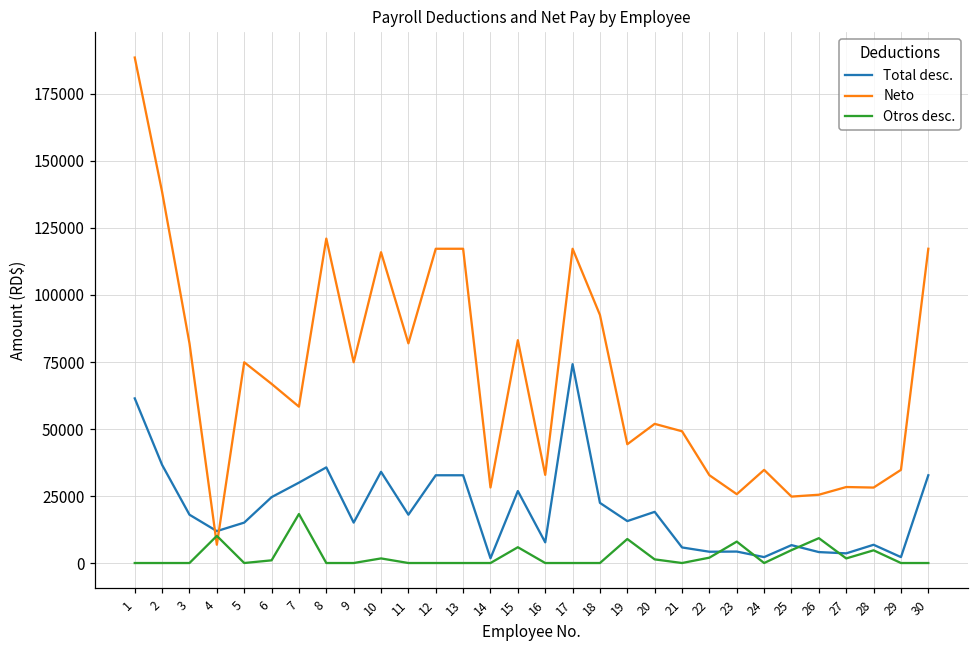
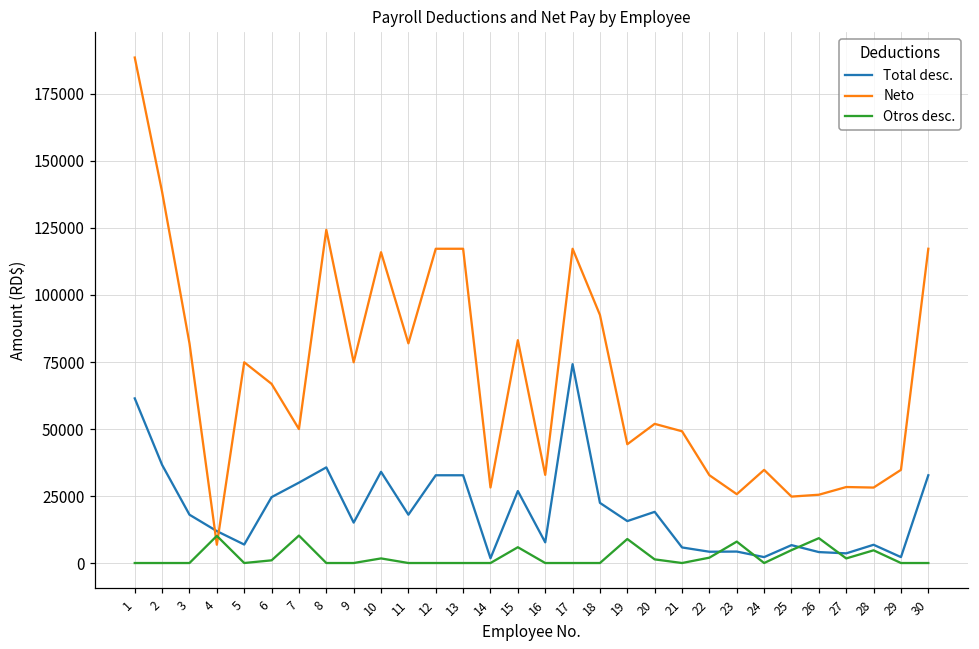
Total desc., 5: 15000 -> 7000
Neto, 7: 58000 -> 50000
Otros desc., 7: 18000 -> 10000
Neto, 8: 121000 -> 124000
